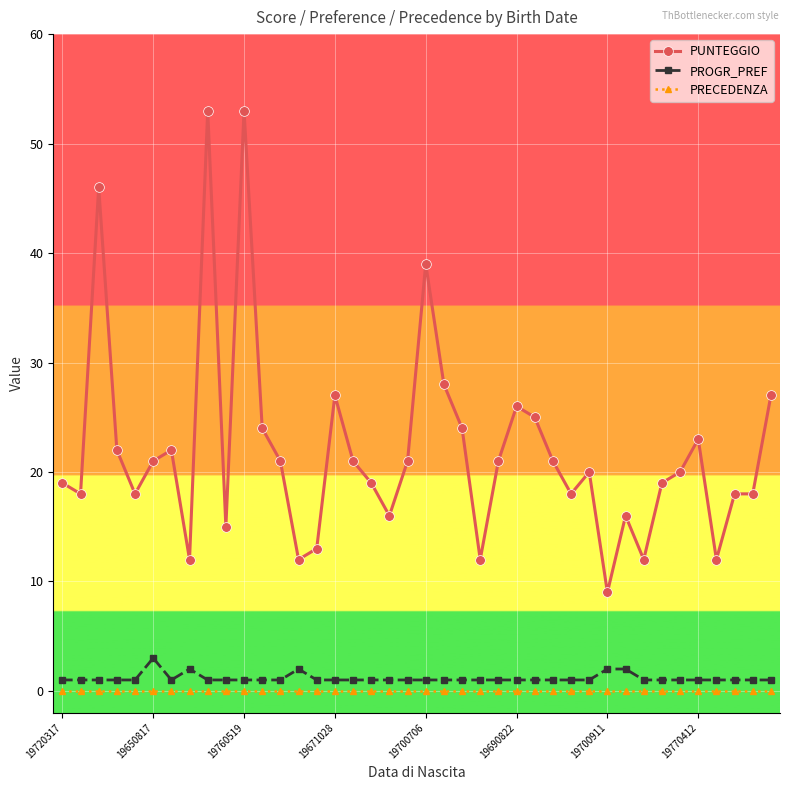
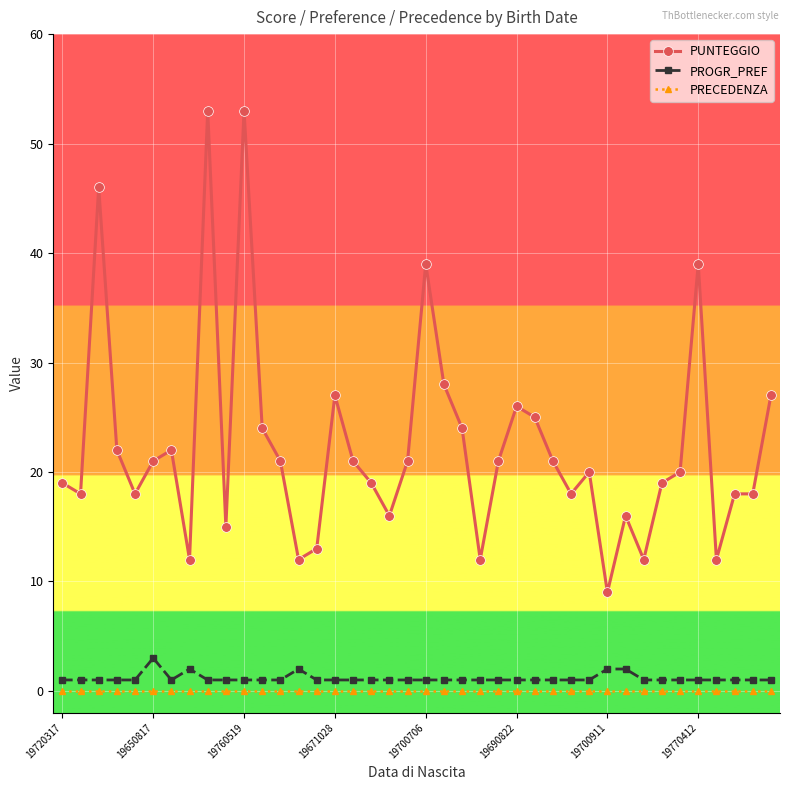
PUNTEGGIO, 19770412: 23 -> 39
